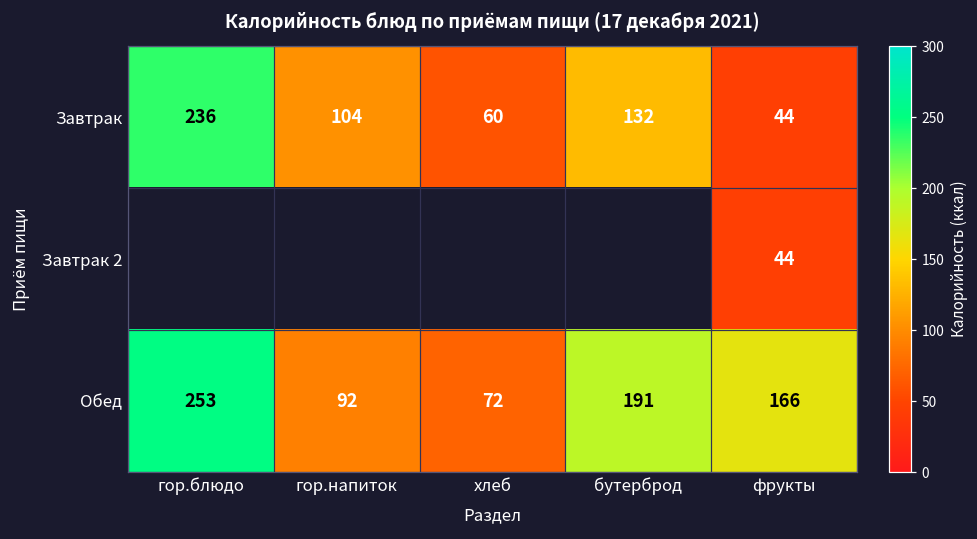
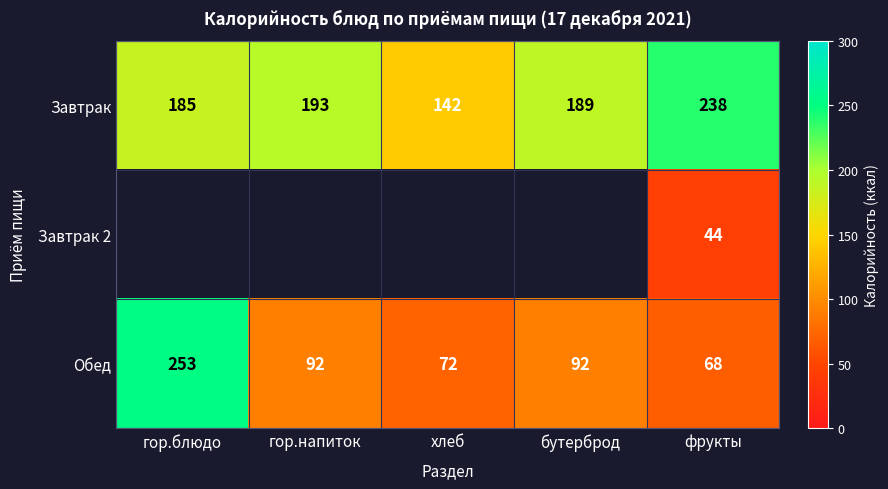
Завтрак, гор.блюдо: 236 -> 185
Завтрак, гор.напиток: 104 -> 193
Завтрак, хлеб: 60 -> 142
Завтрак, бутерброд: 132 -> 189
Завтрак, фрукты: 44 -> 238
Обед, бутерброд: 191 -> 92
Обед, фрукты: 166 -> 68
